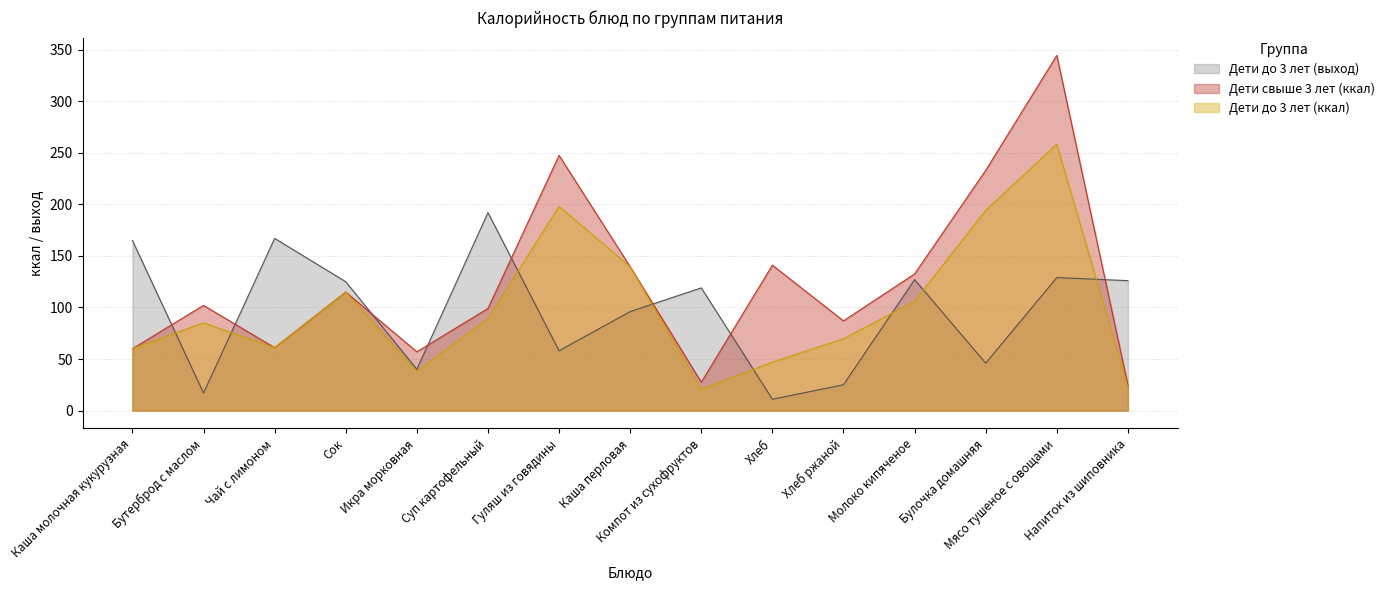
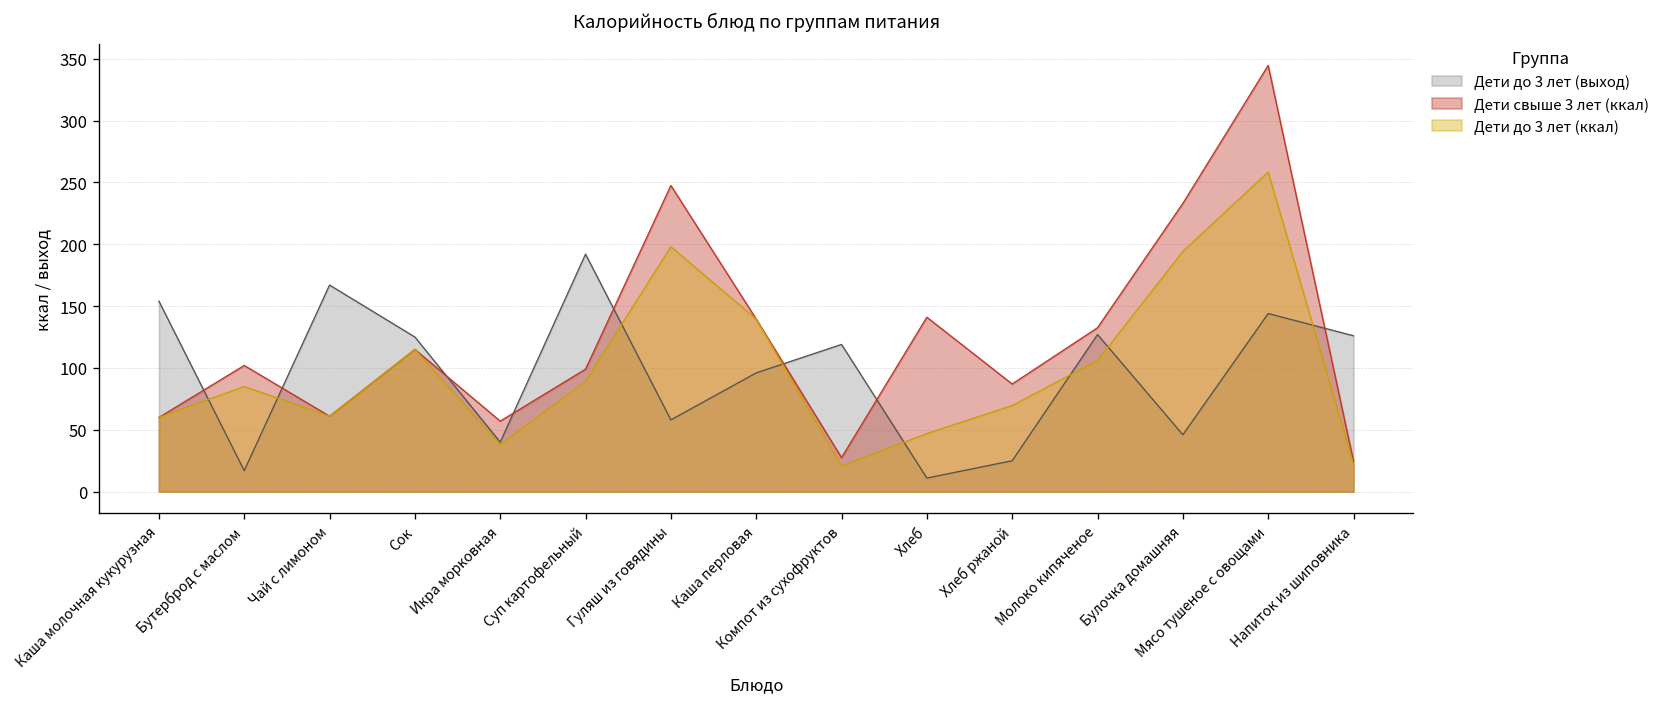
Дети до 3 лет (выход), Каша молочная кукурузная: 165 -> 154
Дети до 3 лет (выход), Мясо тушеное с овощами: 129 -> 144
